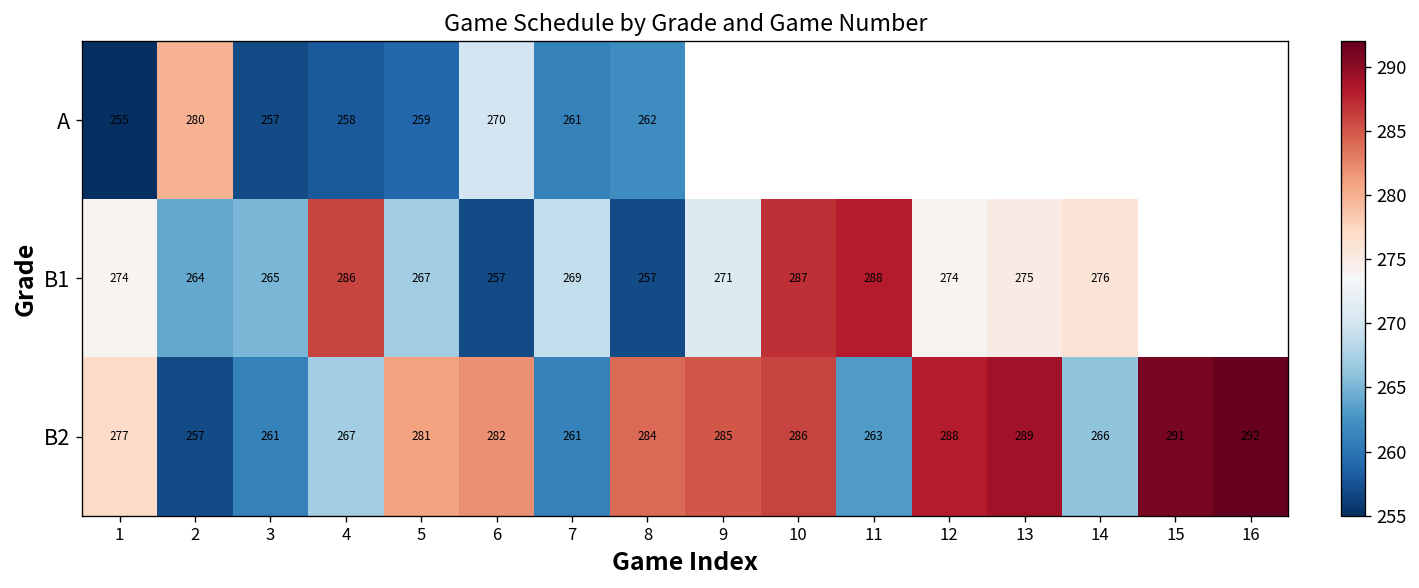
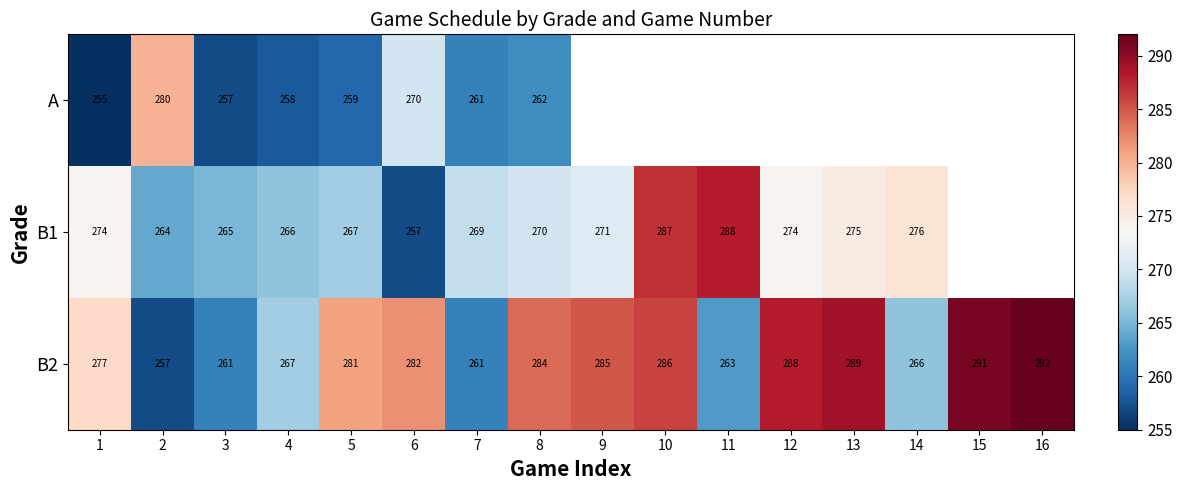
B1, 4: 286 -> 266
B1, 8: 257 -> 270
